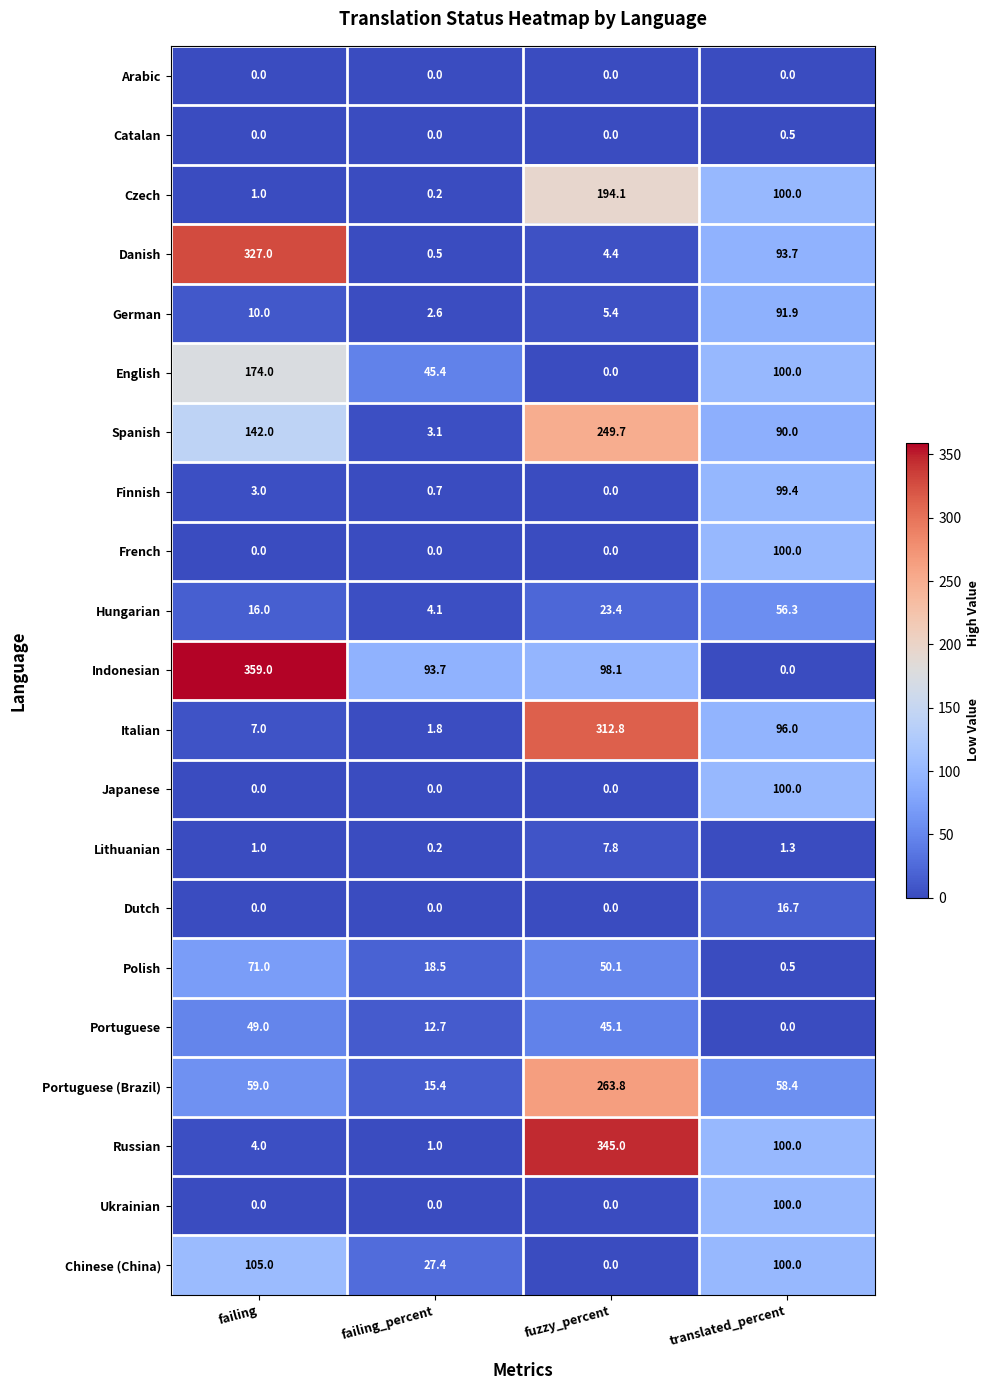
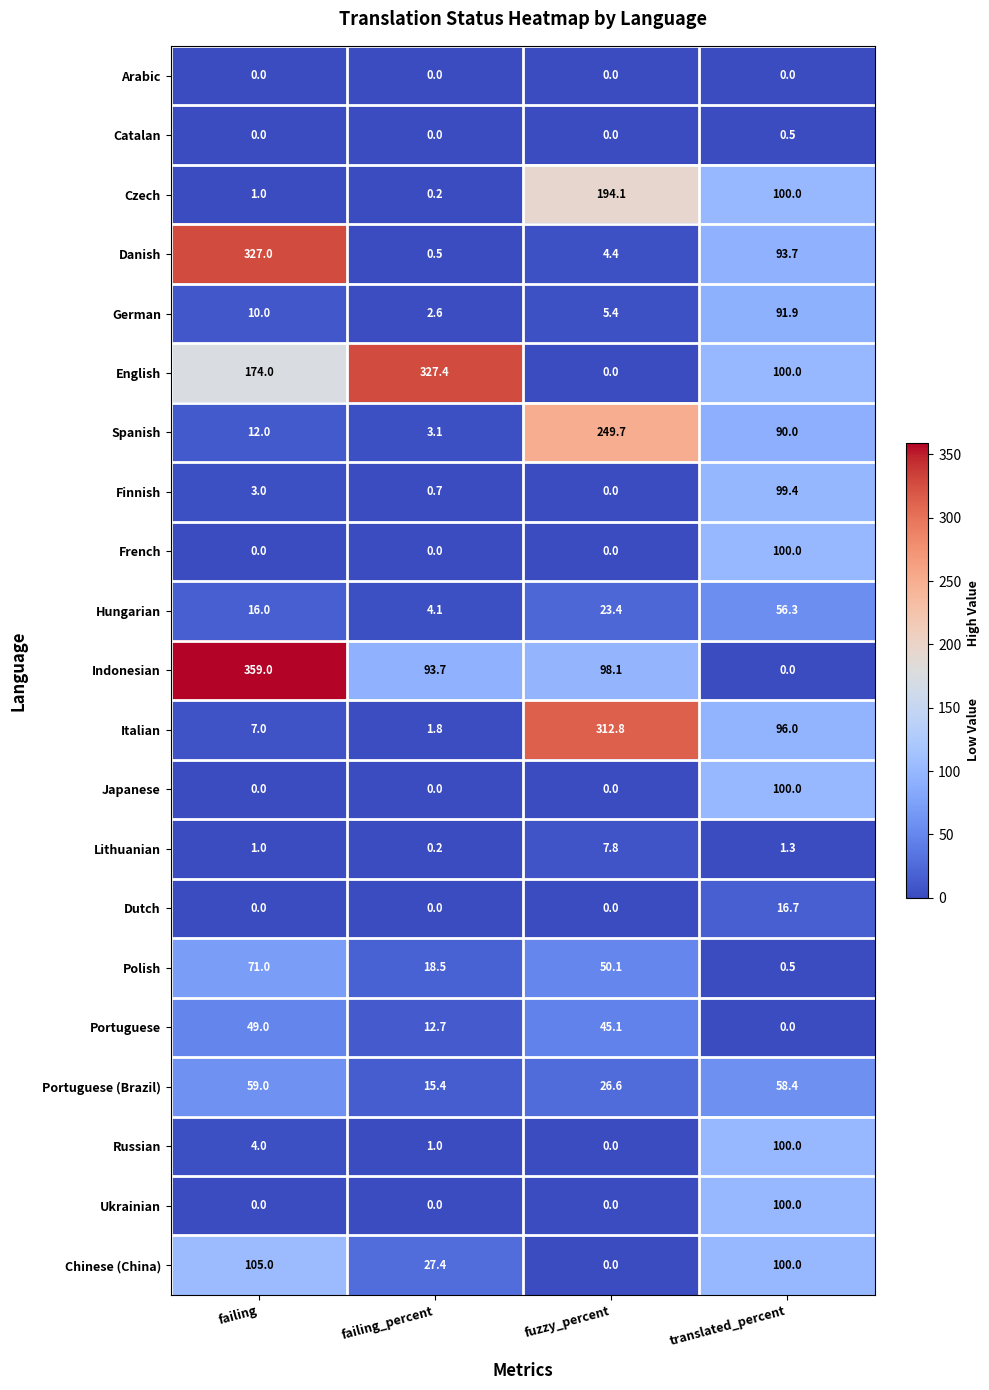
English, failing_percent: 45.4 -> 327.4
Spanish, failing: 142.0 -> 12.0
Portuguese (Brazil), fuzzy_percent: 263.8 -> 26.6
Russian, fuzzy_percent: 345.0 -> 0.0
